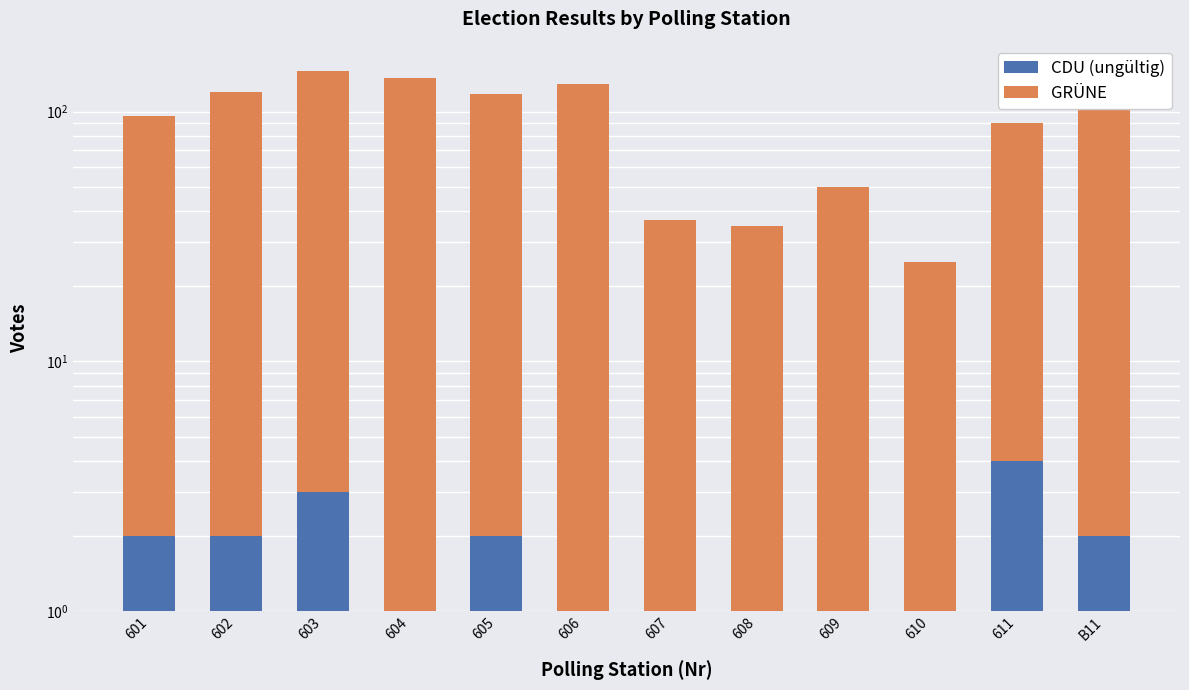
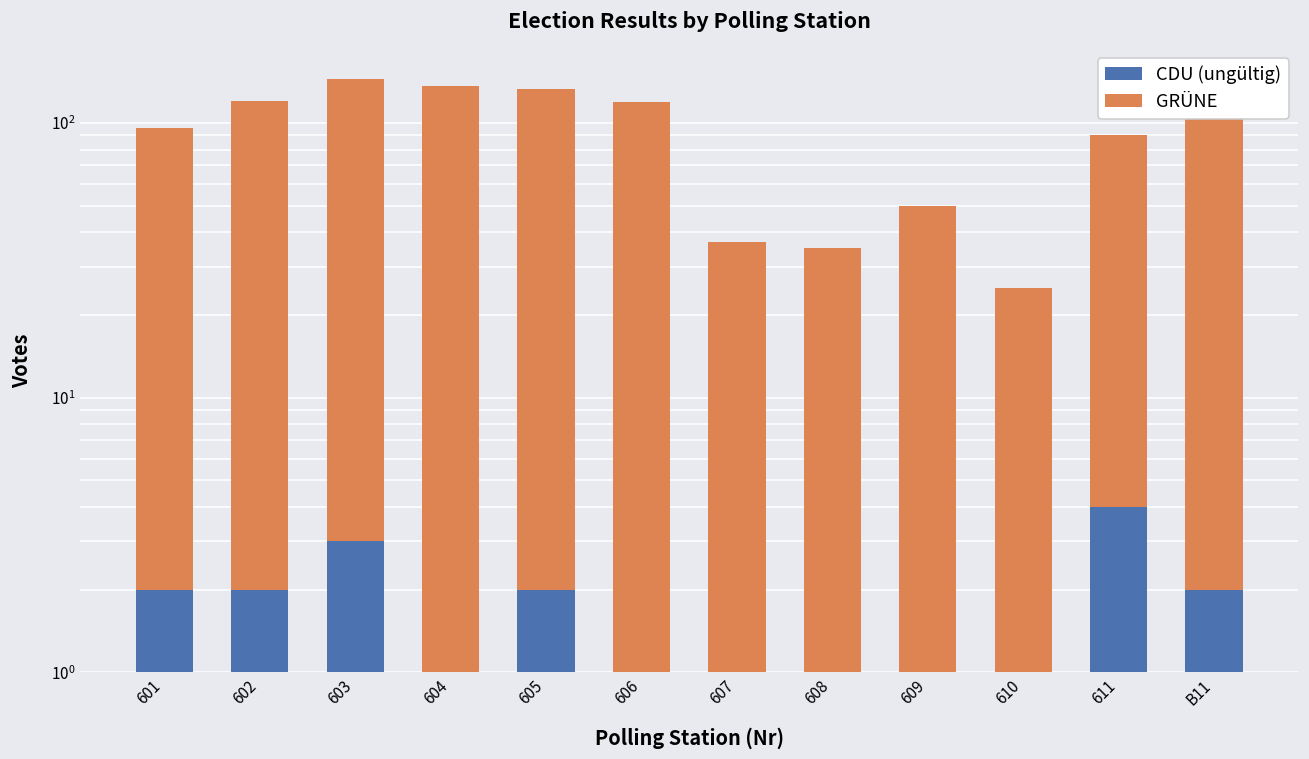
GRÜNE, 605: 120 -> 130
GRÜNE, 606: 130 -> 120
